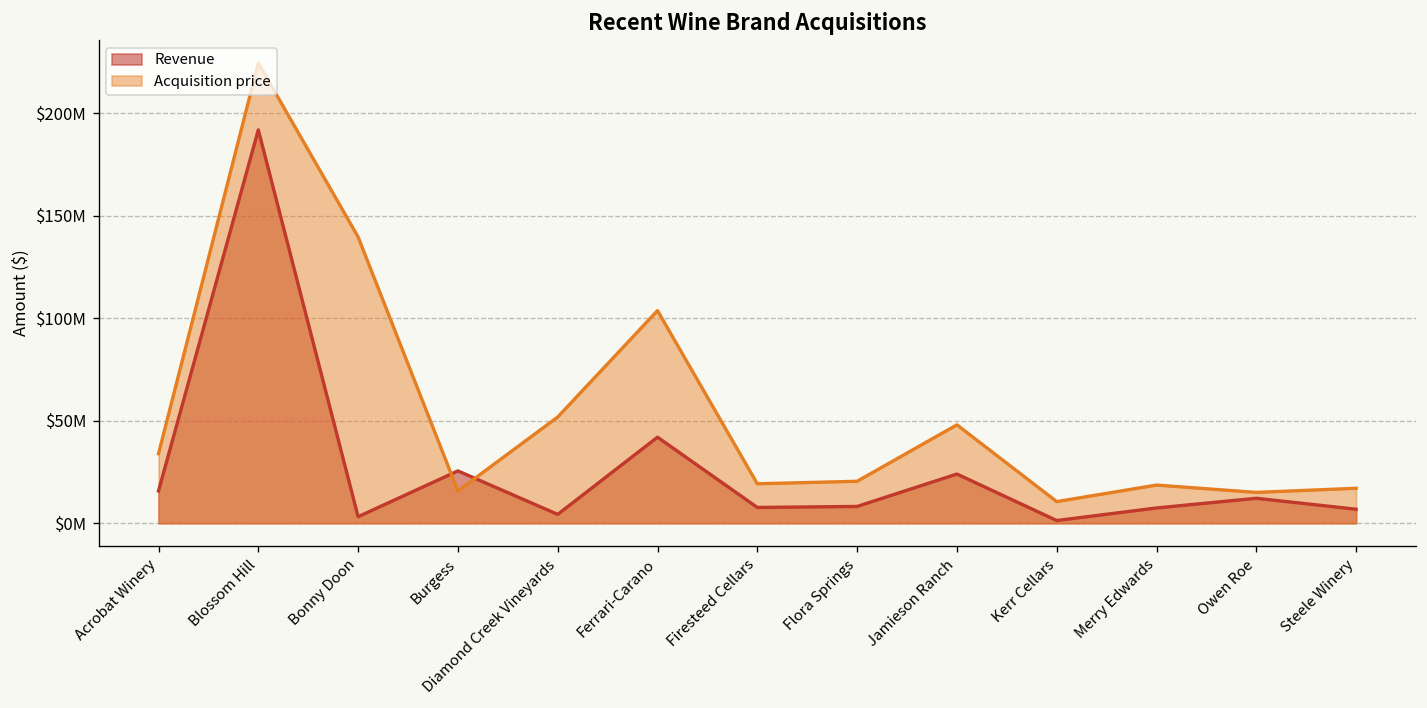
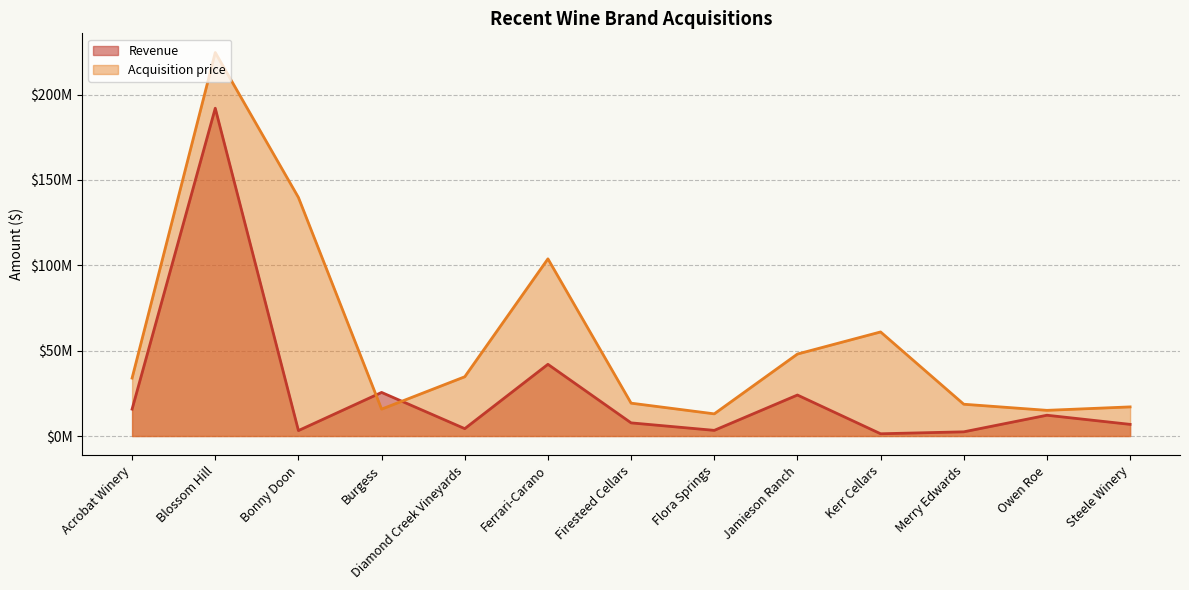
Acquisition price, Diamond Creek Vineyards: $52000000 -> $35000000
Revenue, Flora Springs: $8000000 -> $3000000
Acquisition price, Flora Springs: $20000000 -> $13000000
Acquisition price, Kerr Cellars: $11000000 -> $61000000
Revenue, Merry Edwards: $7000000 -> $2000000
